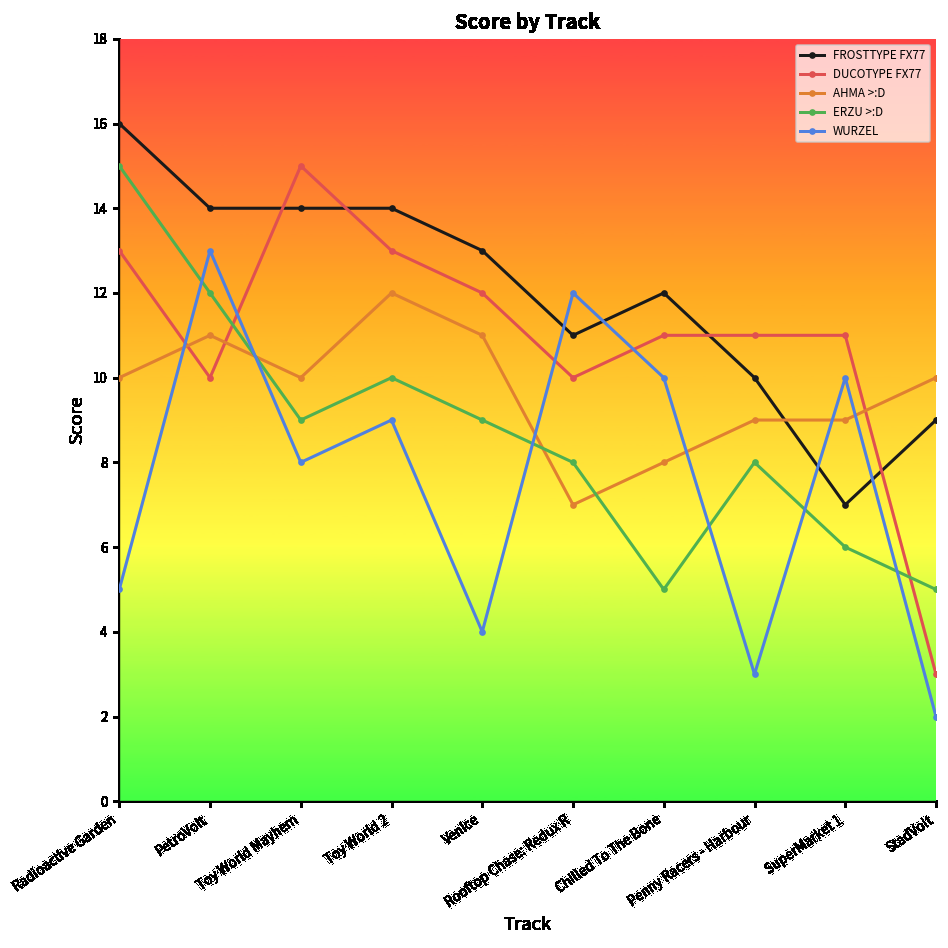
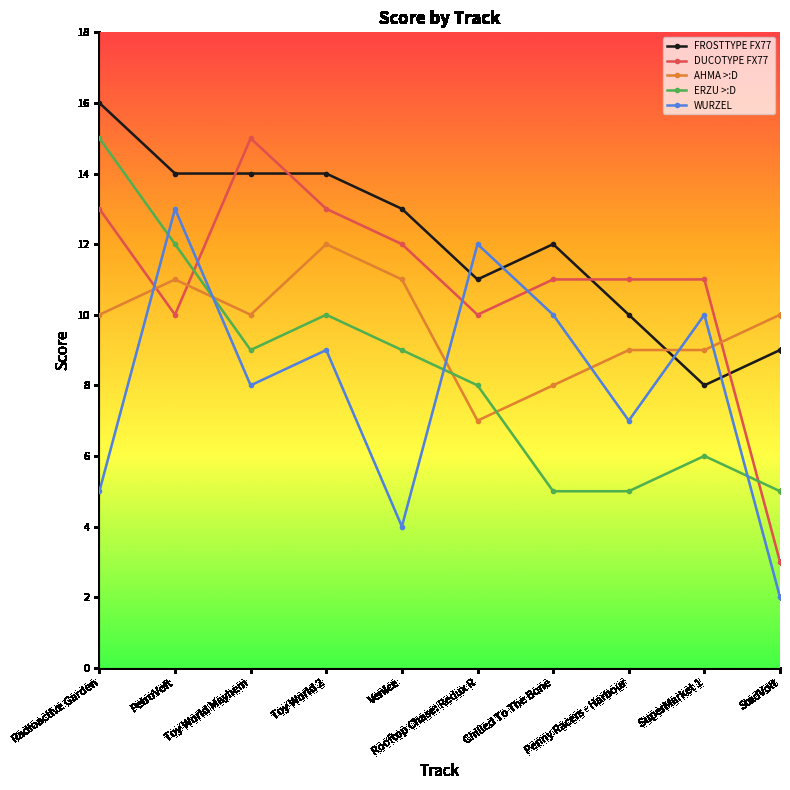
ERZU >:D, Penny Racers - Harbour: 8 -> 5
WURZEL, Penny Racers - Harbour: 3 -> 7
FROSTTYPE FX77, SuperMarket 1: 7 -> 8
